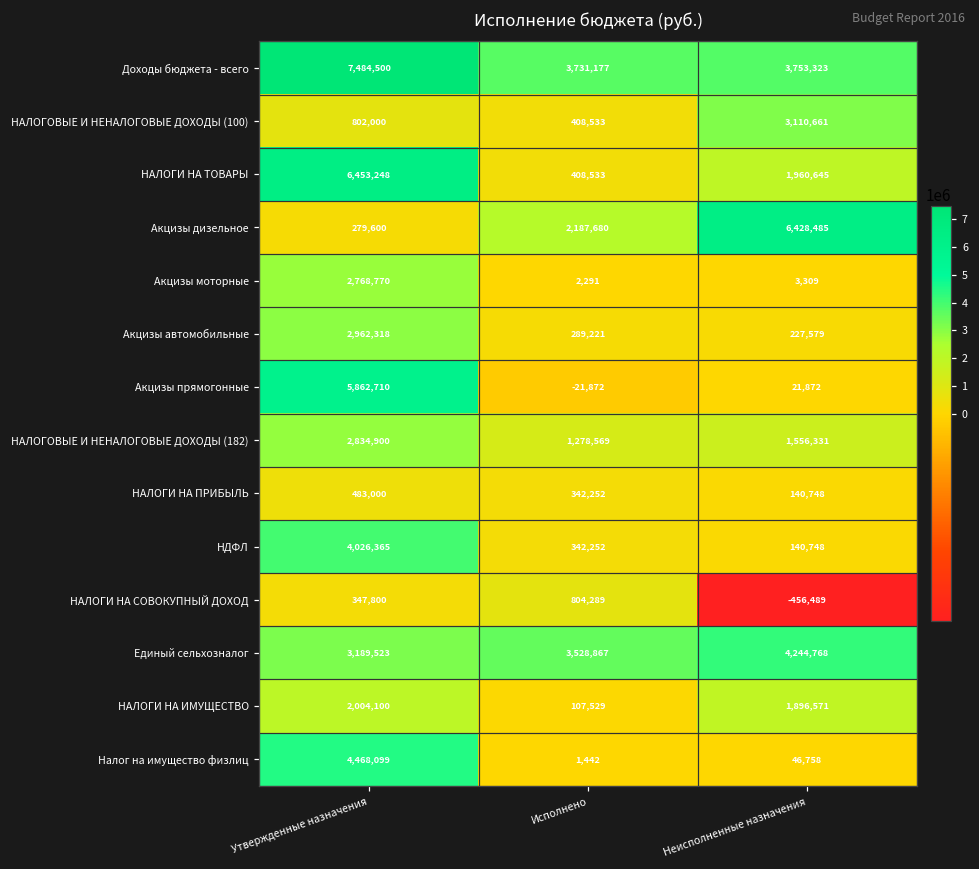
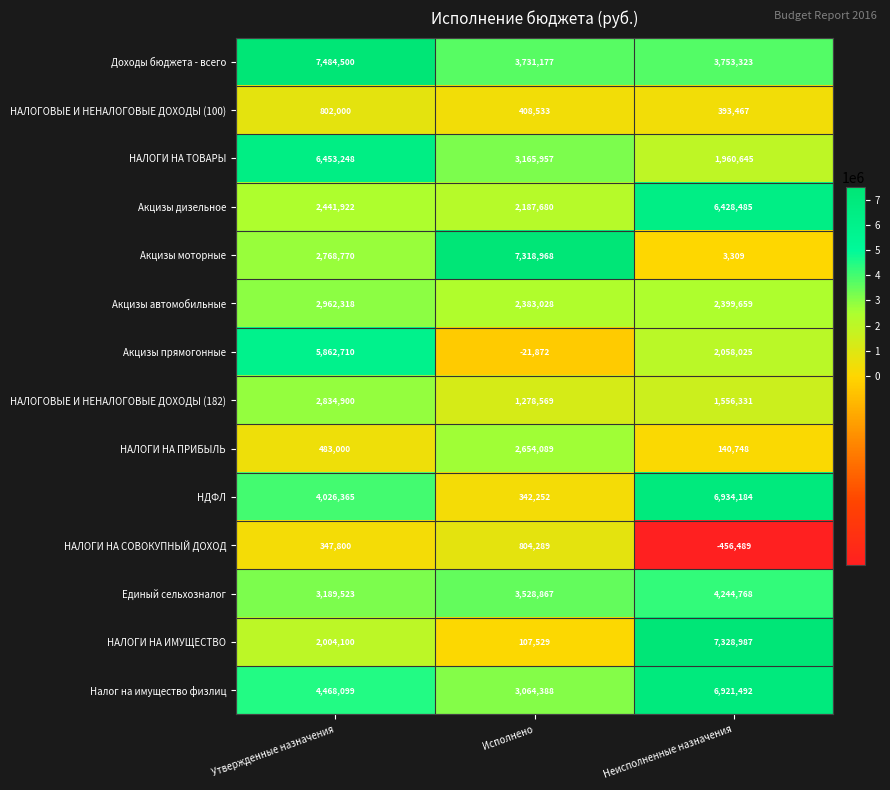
НАЛОГОВЫЕ И НЕНАЛОГОВЫЕ ДОХОДЫ (100), Неисполненные назначения: 3,110,661 -> 393,467
НАЛОГИ НА ТОВАРЫ, Исполнено: 408,533 -> 3,165,957
Акцизы дизельное, Утвержденные назначения: 279,600 -> 2,441,922
Акцизы моторные, Исполнено: 2,291 -> 7,318,968
Акцизы автомобильные, Исполнено: 289,221 -> 2,383,028
Акцизы автомобильные, Неисполненные назначения: 227,579 -> 2,399,659
Акцизы прямогонные, Неисполненные назначения: 21,872 -> 2,058,025
НАЛОГИ НА ПРИБЫЛЬ, Исполнено: 342,252 -> 2,654,089
НДФЛ, Неисполненные назначения: 140,748 -> 6,934,184
НАЛОГИ НА ИМУЩЕСТВО, Неисполненные назначения: 1,896,571 -> 7,328,987
Налог на имущество физлиц, Исполнено: 1,442 -> 3,064,388
Налог на имущество физлиц, Неисполненные назначения: 46,758 -> 6,921,492
